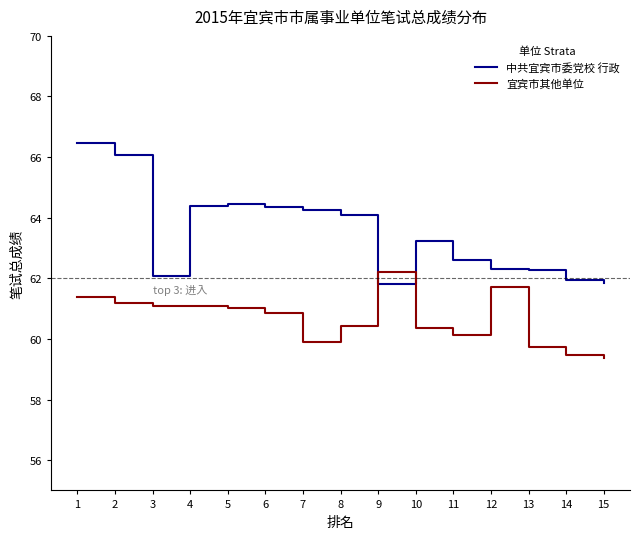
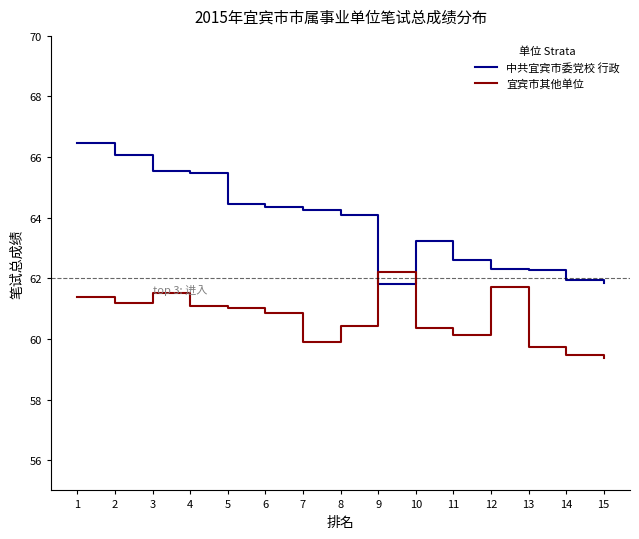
中共宜宾市委党校 行政, 3: 62.1 -> 65.5
宜宾市其他单位, 3: 61.1 -> 61.5
中共宜宾市委党校 行政, 4: 64.4 -> 65.5
